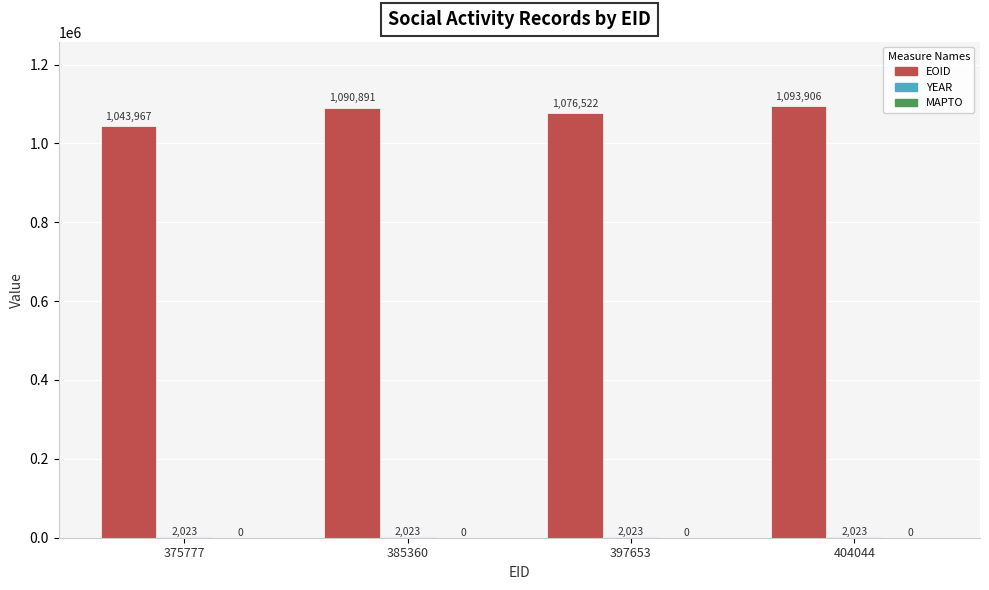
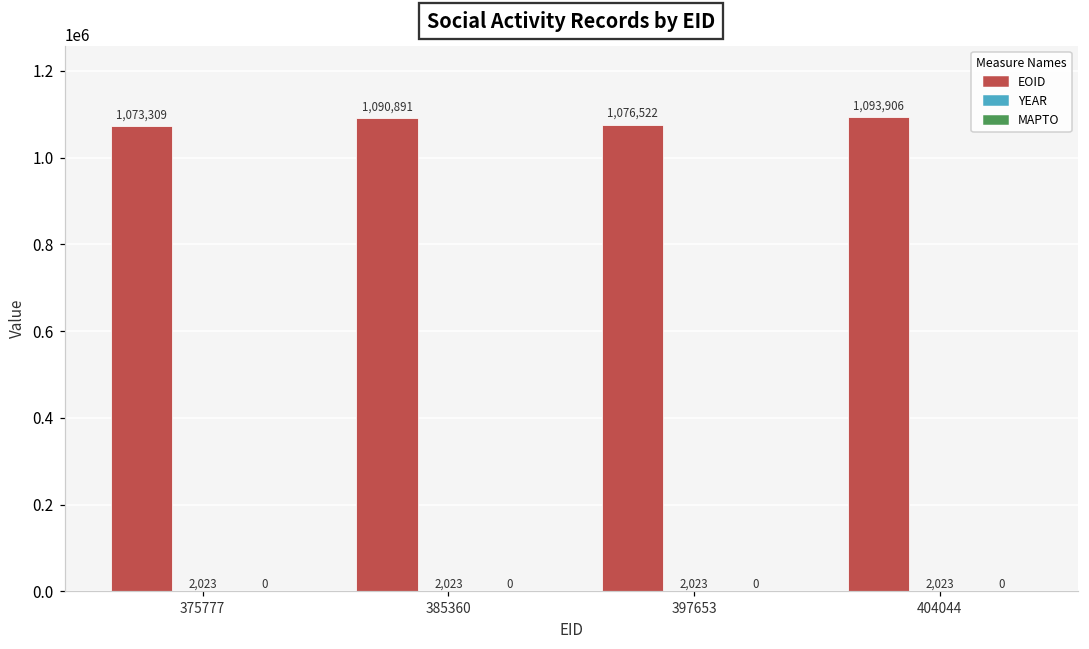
EOID, 375777: 1,043,967 -> 1,073,309
